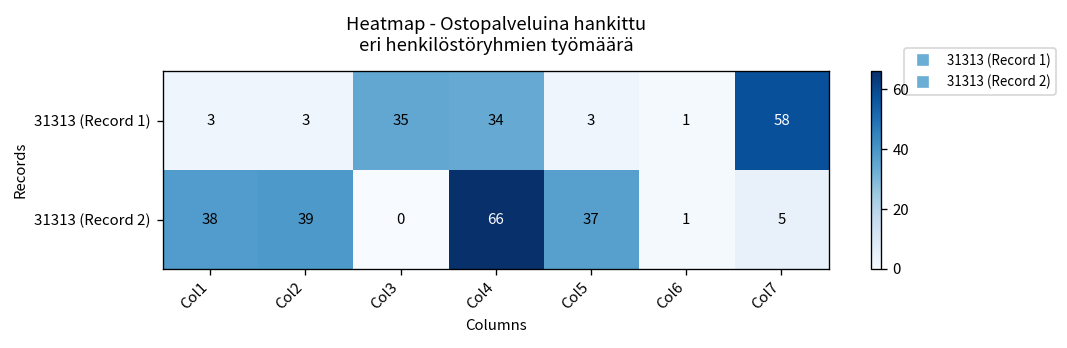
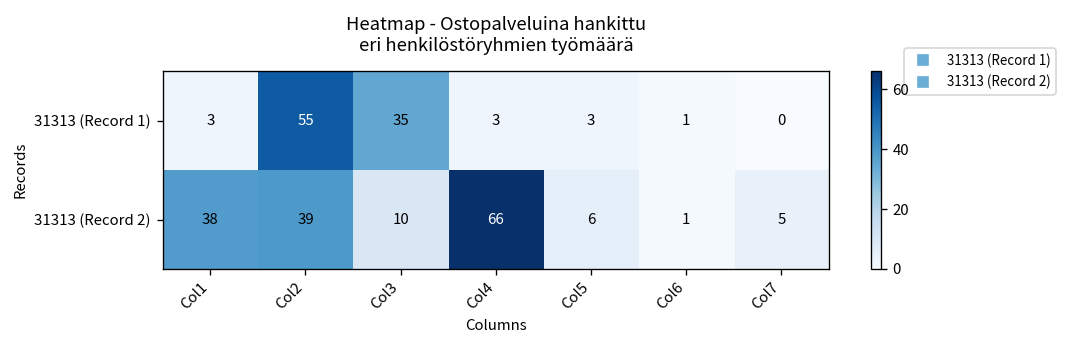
31313 (Record 1), Col2: 3 -> 55
31313 (Record 1), Col4: 34 -> 3
31313 (Record 1), Col7: 58 -> 0
31313 (Record 2), Col3: 0 -> 10
31313 (Record 2), Col5: 37 -> 6
